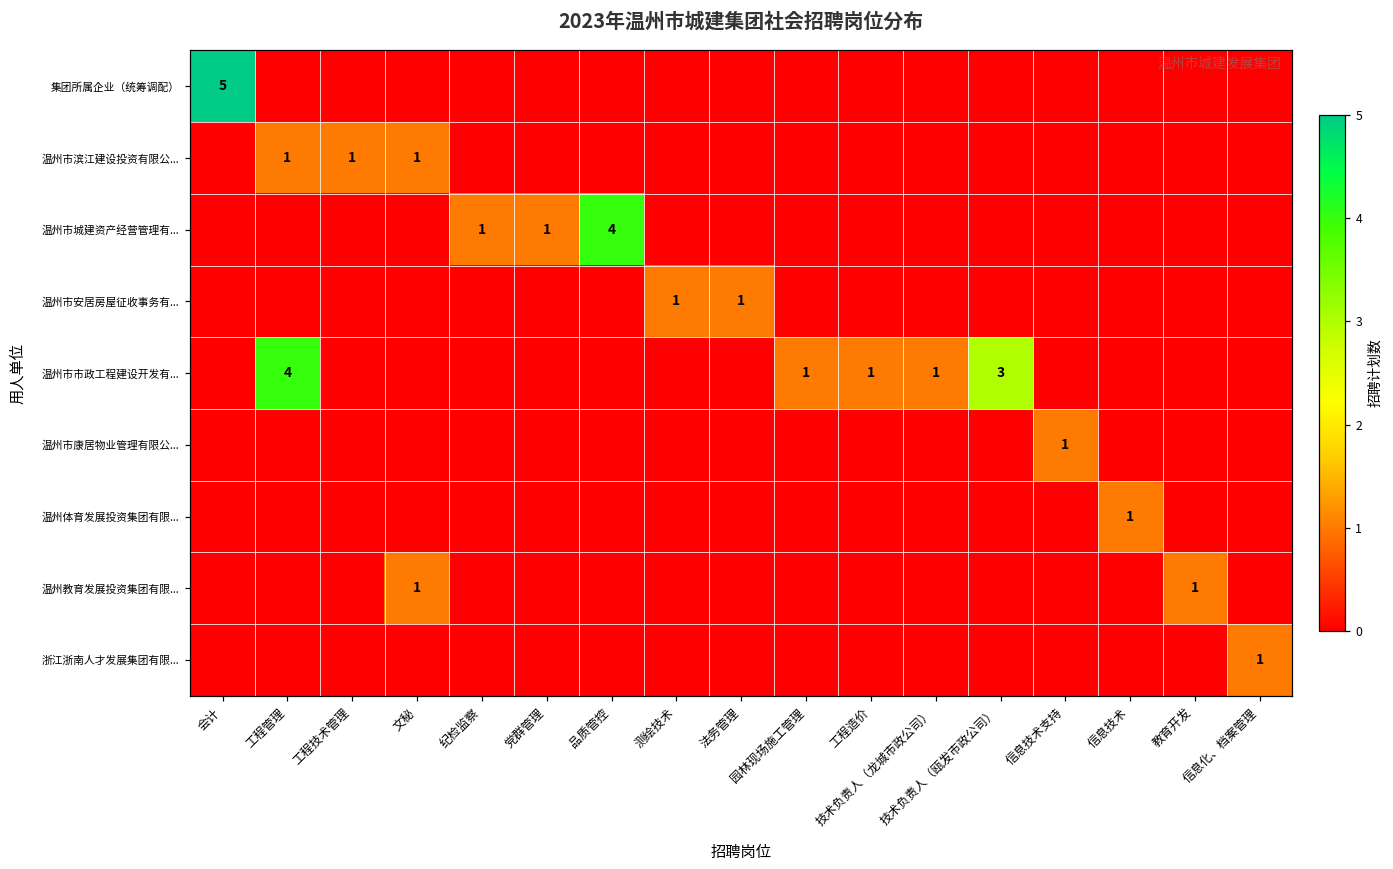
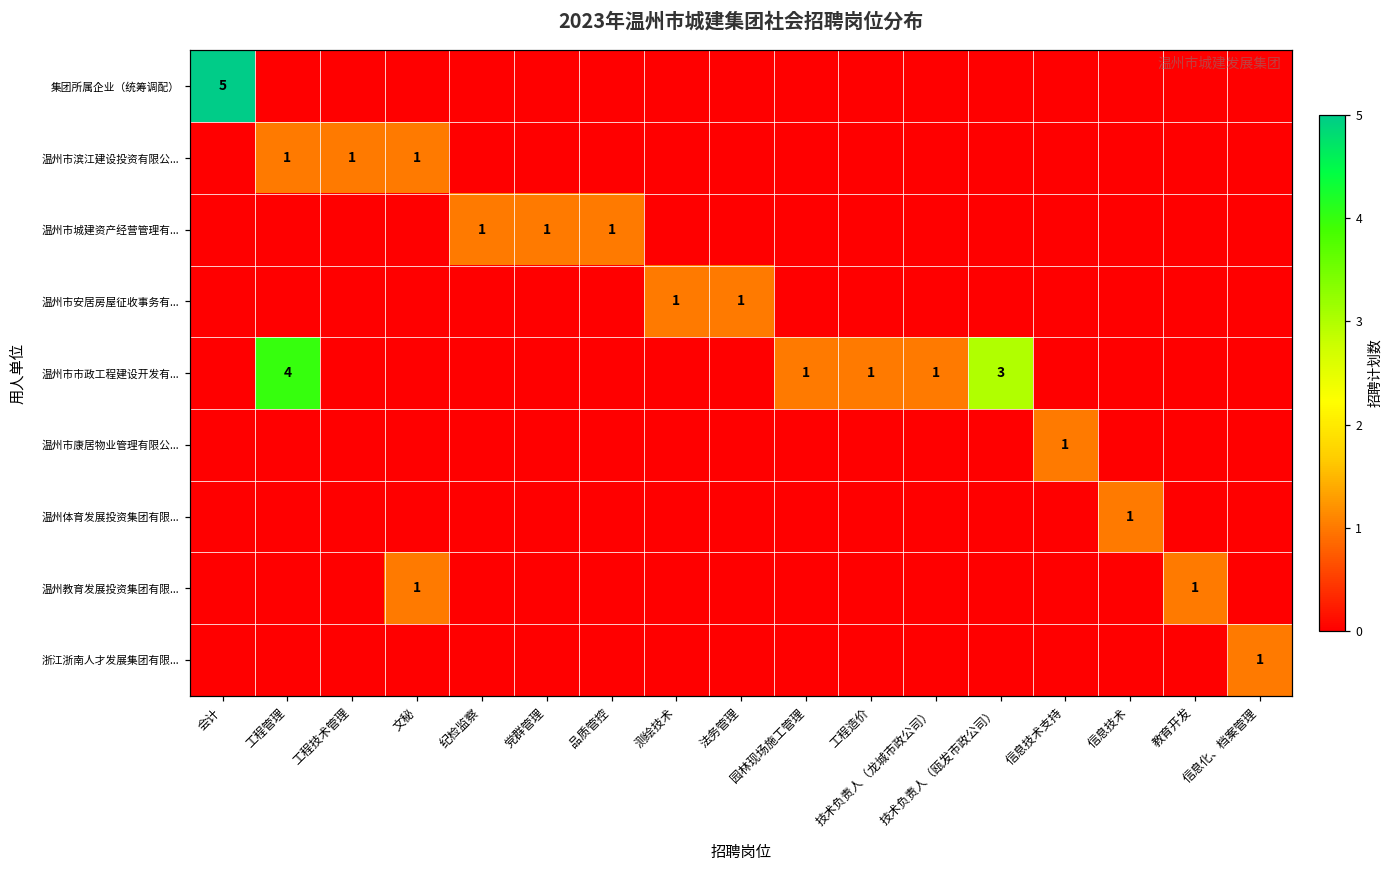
温州市城建资产经营管理有..., 品质管控: 4 -> 1
